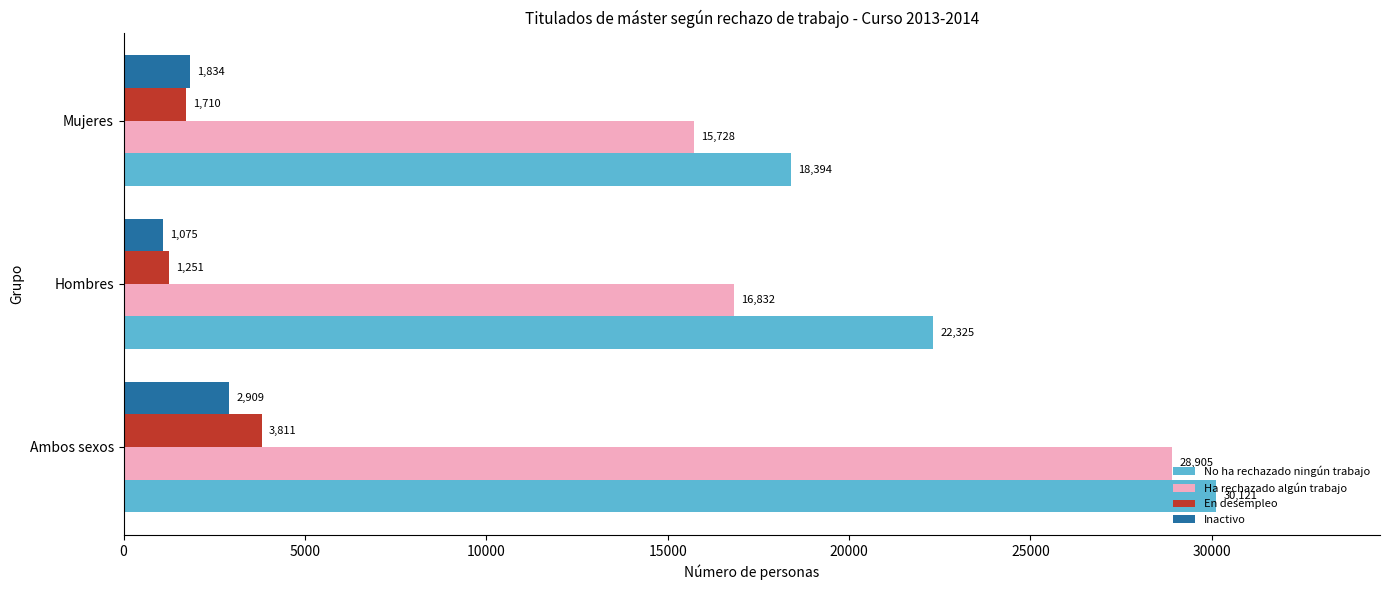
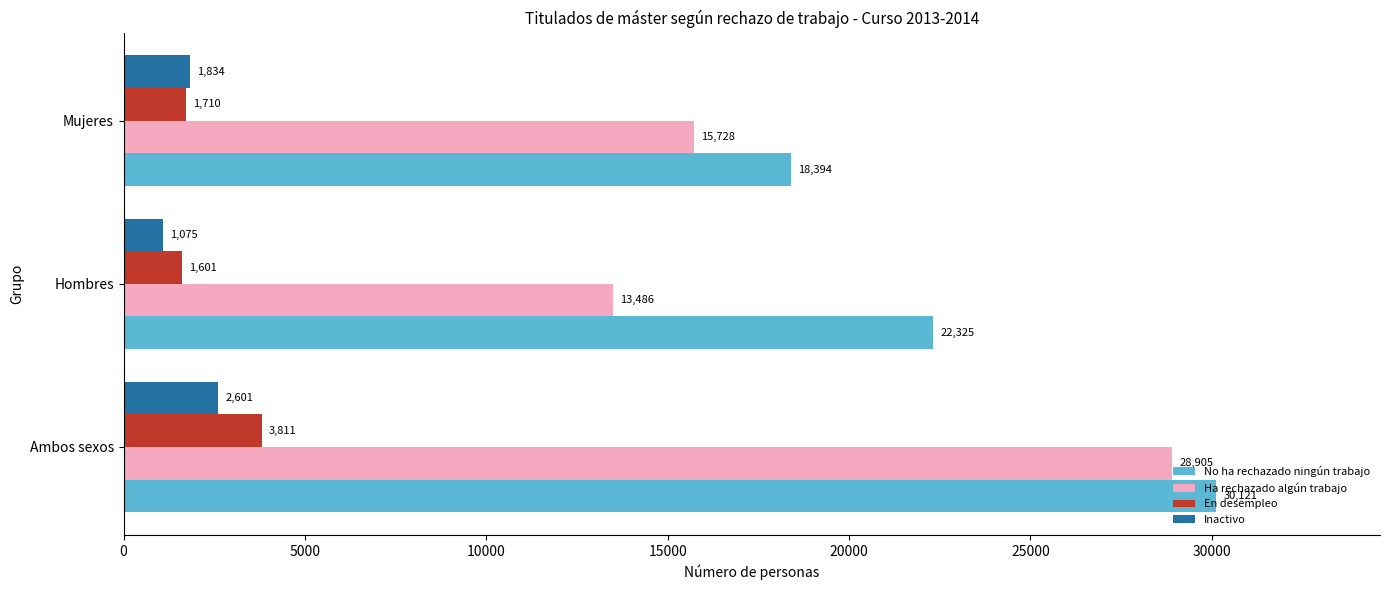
En desempleo, Hombres: 1,251 -> 1,601
Ha rechazado algún trabajo, Hombres: 16,832 -> 13,486
Inactivo, Ambos sexos: 2,909 -> 2,601
